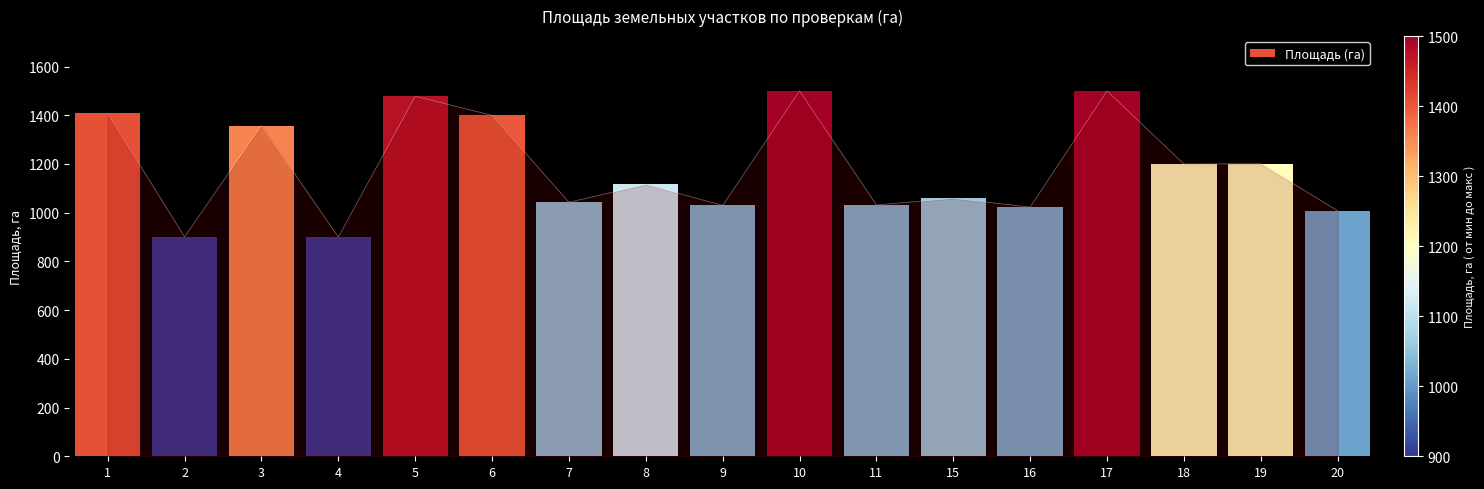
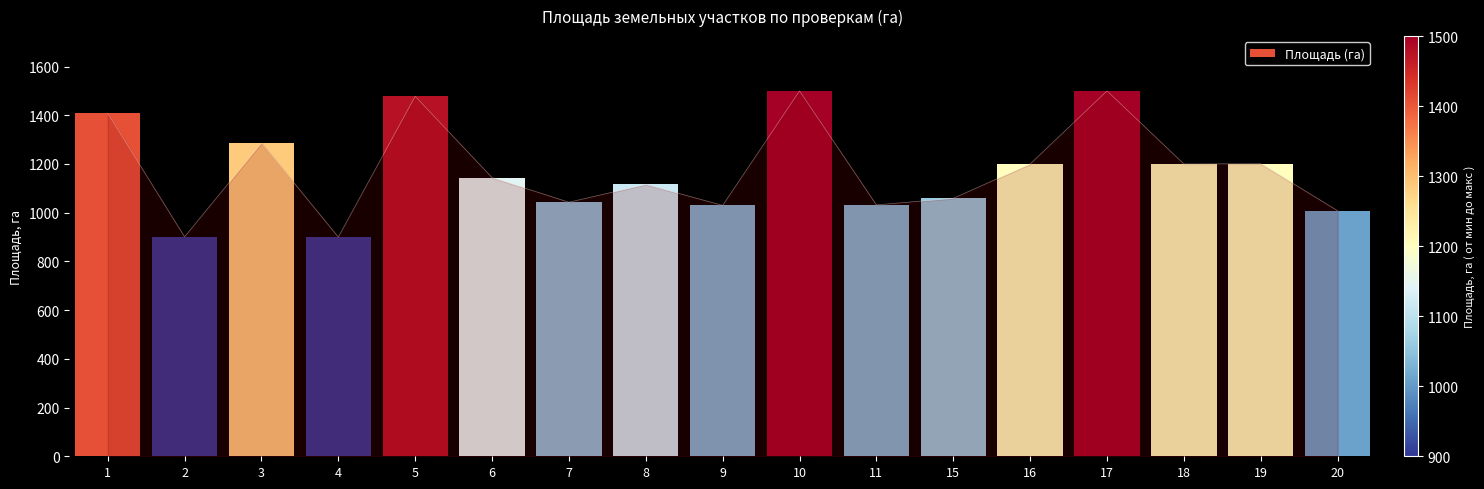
3: 1360 -> 1290
6: 1400 -> 1140
16: 1020 -> 1200
